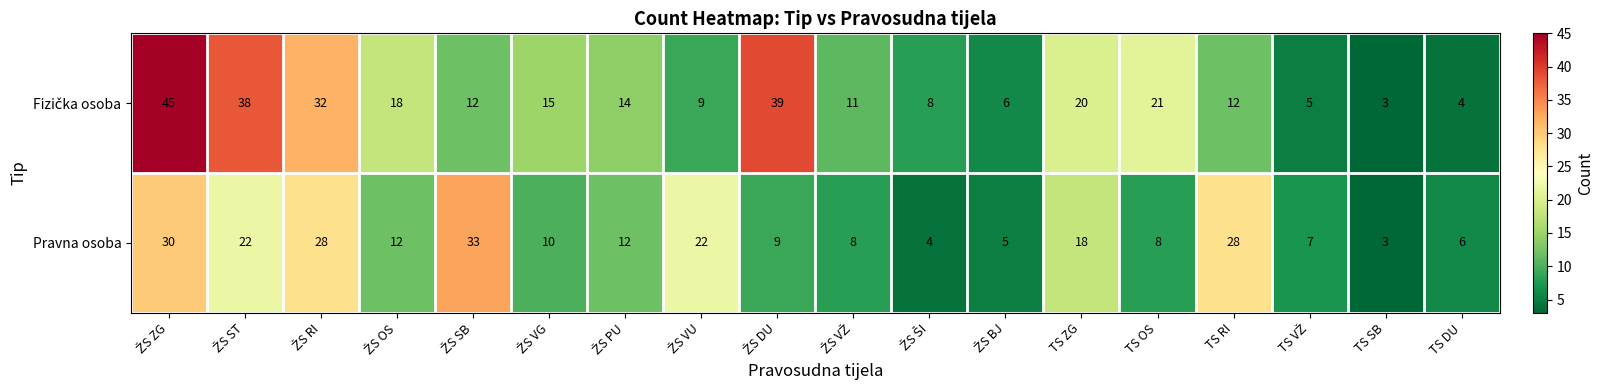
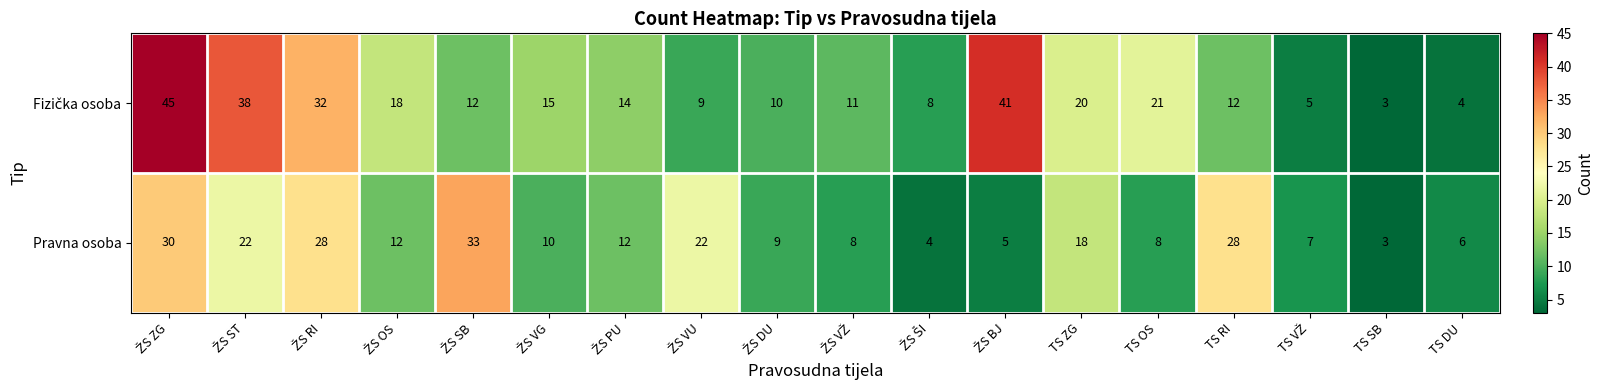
Fizička osoba, ŽS DU: 39 -> 10
Fizička osoba, ŽS BJ: 6 -> 41
